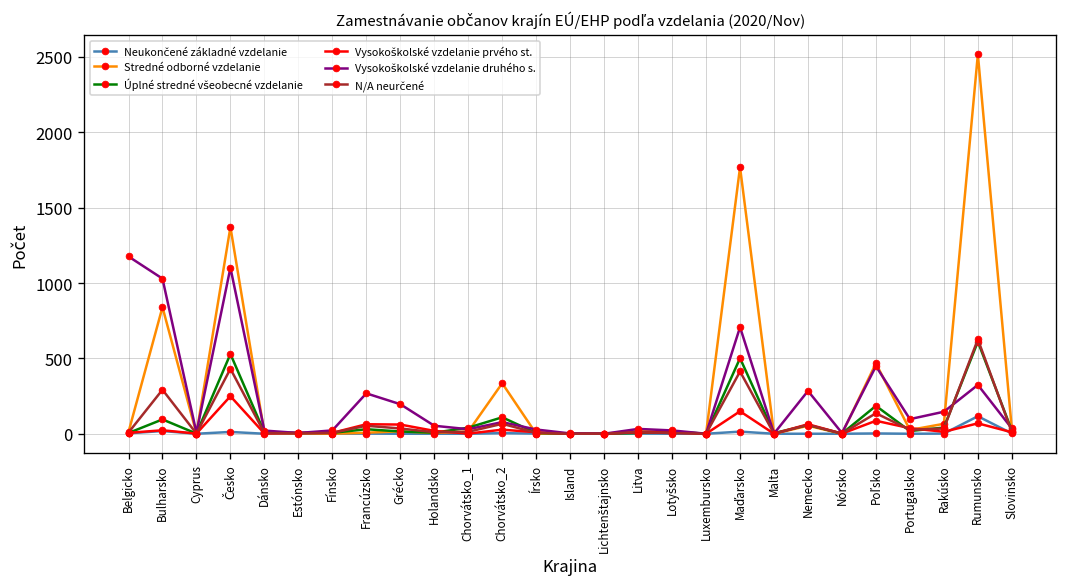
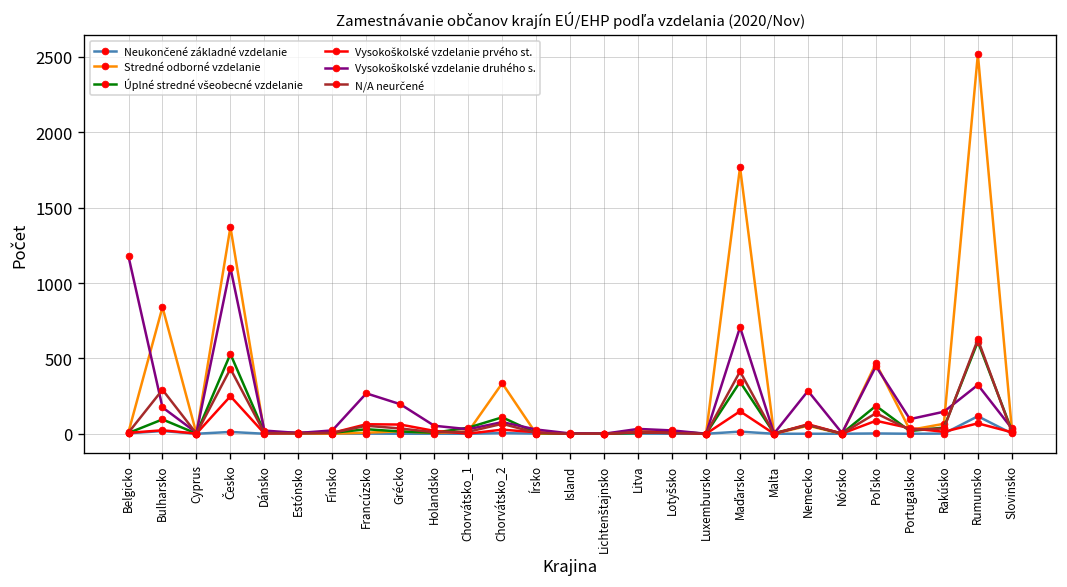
Vysokoškolské vzdelanie druhého s., Bulharsko: 1030 -> 180
Úplné stredné všeobecné vzdelanie, Maďarsko: 500 -> 340
